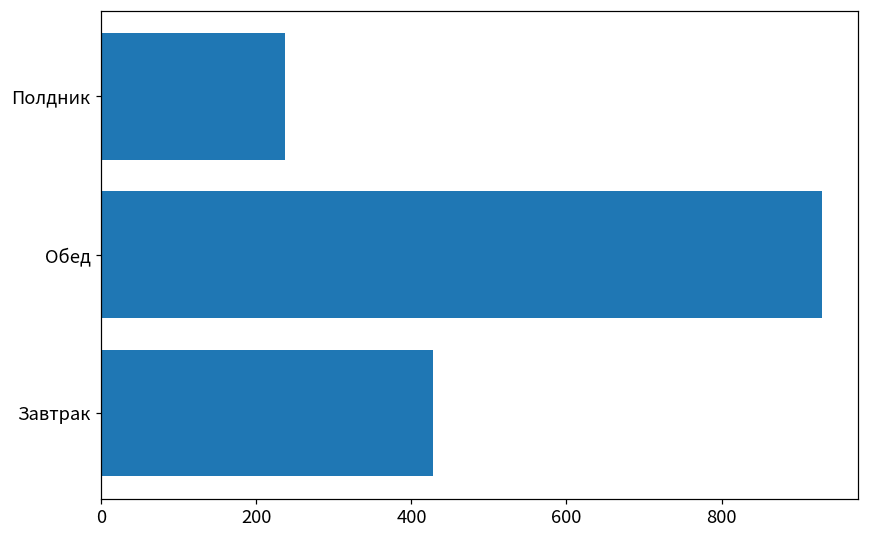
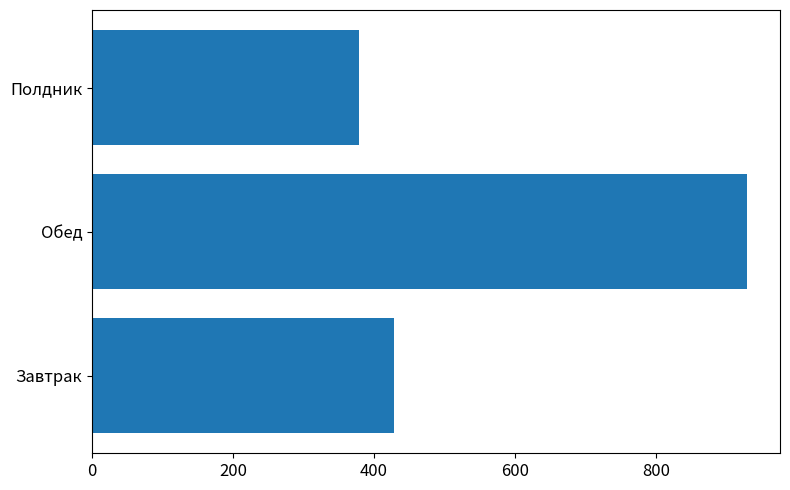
Полдник: 240 -> 380
